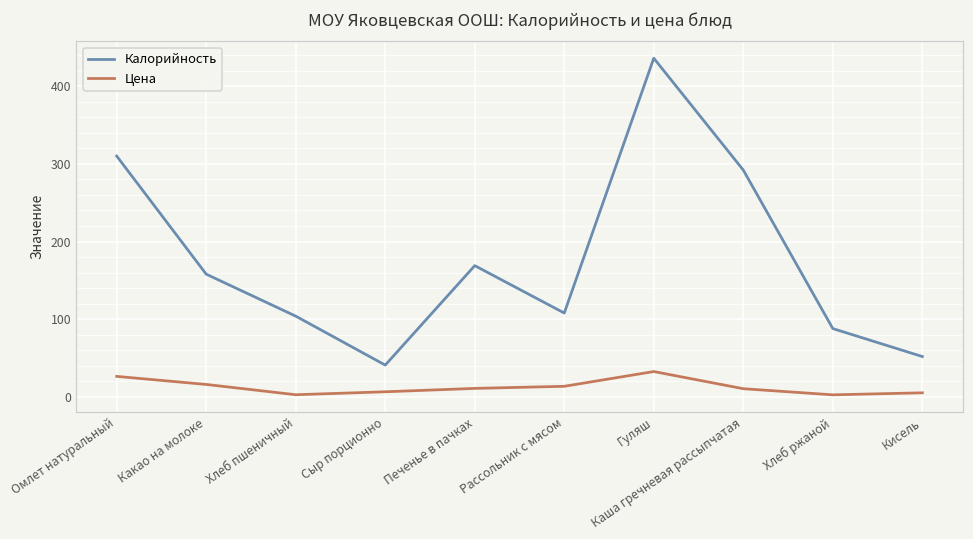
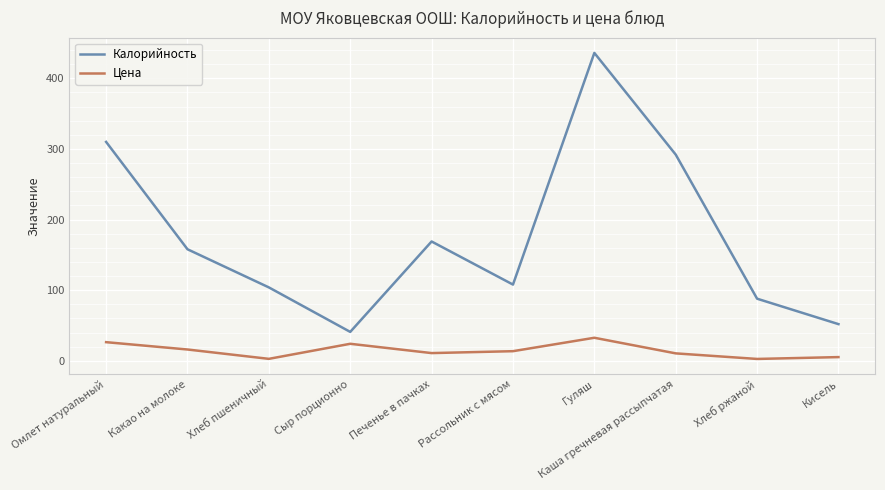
Цена, Сыр порционно: 10 -> 20
